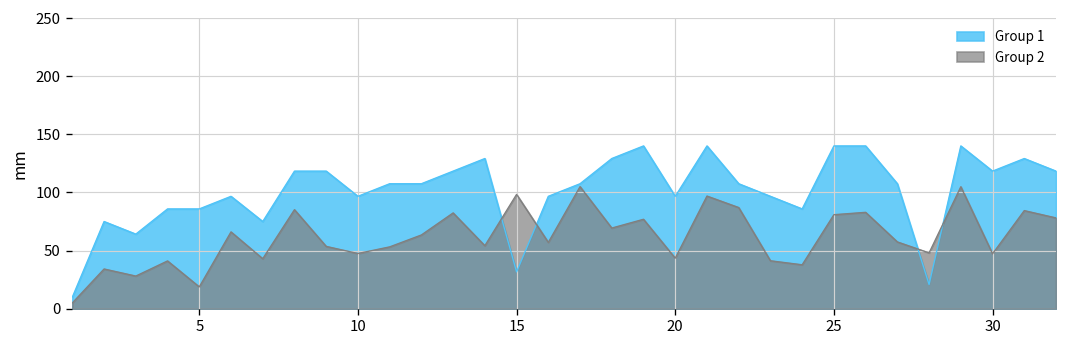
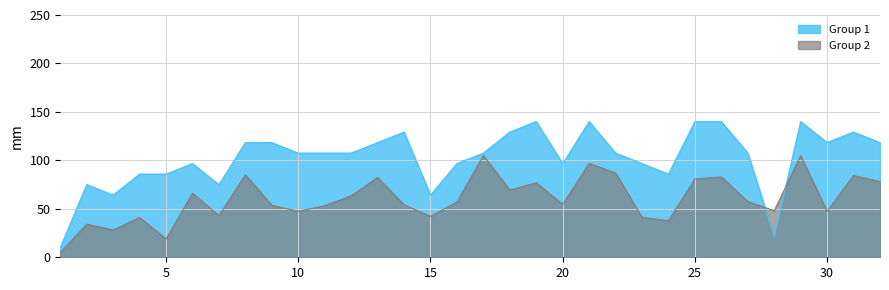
Group 1, 10: 100 -> 110
Group 1, 15: 30 -> 60
Group 2, 15: 100 -> 40
Group 2, 20: 40 -> 50
